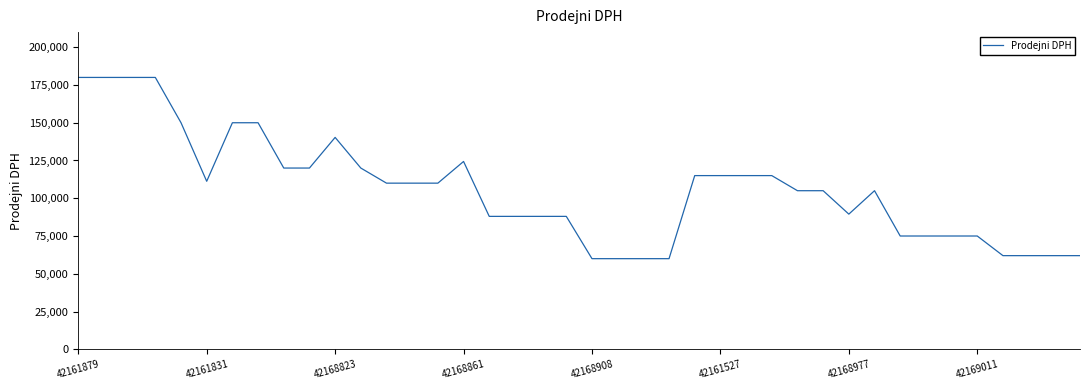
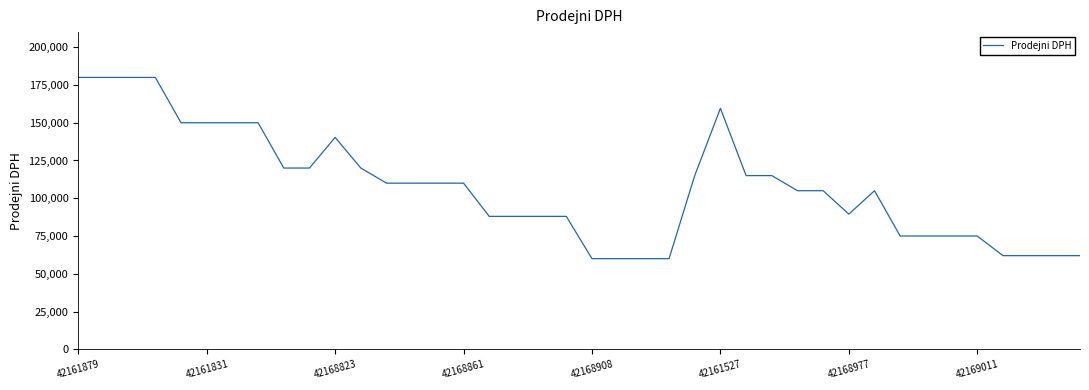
42161831: 111,000 -> 150,000
42168861: 124,000 -> 110,000
42161527: 115,000 -> 160,000
